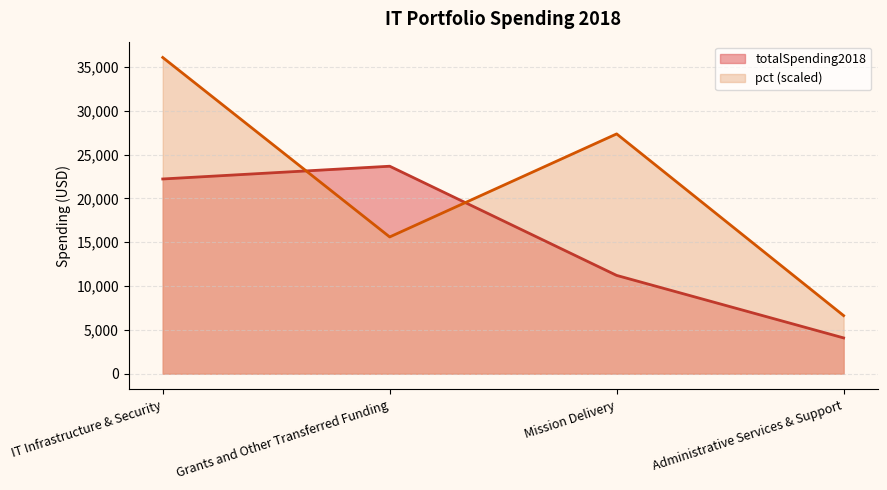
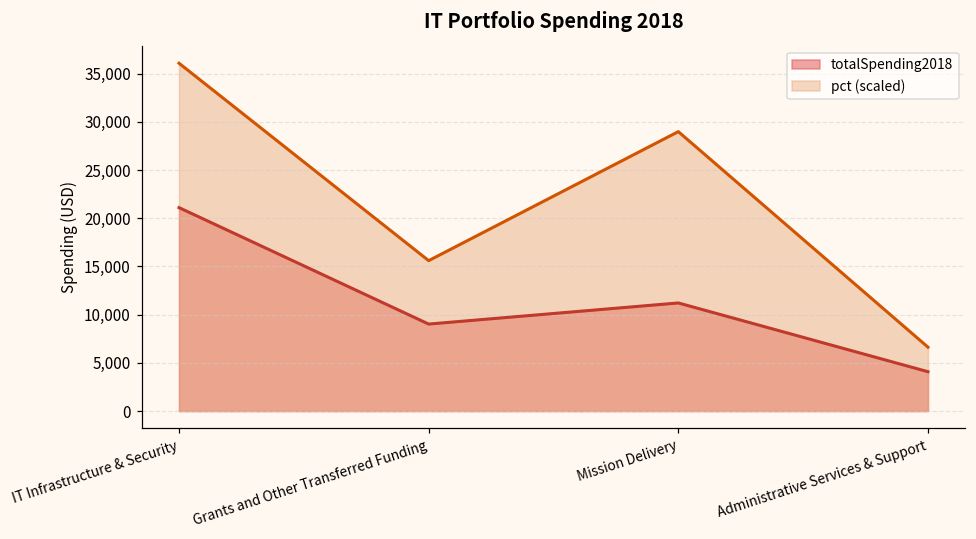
totalSpending2018, IT Infrastructure & Security: 22,000 -> 21,000
totalSpending2018, Grants and Other Transferred Funding: 24,000 -> 9,000
pct (scaled), Mission Delivery: 27,000 -> 29,000
